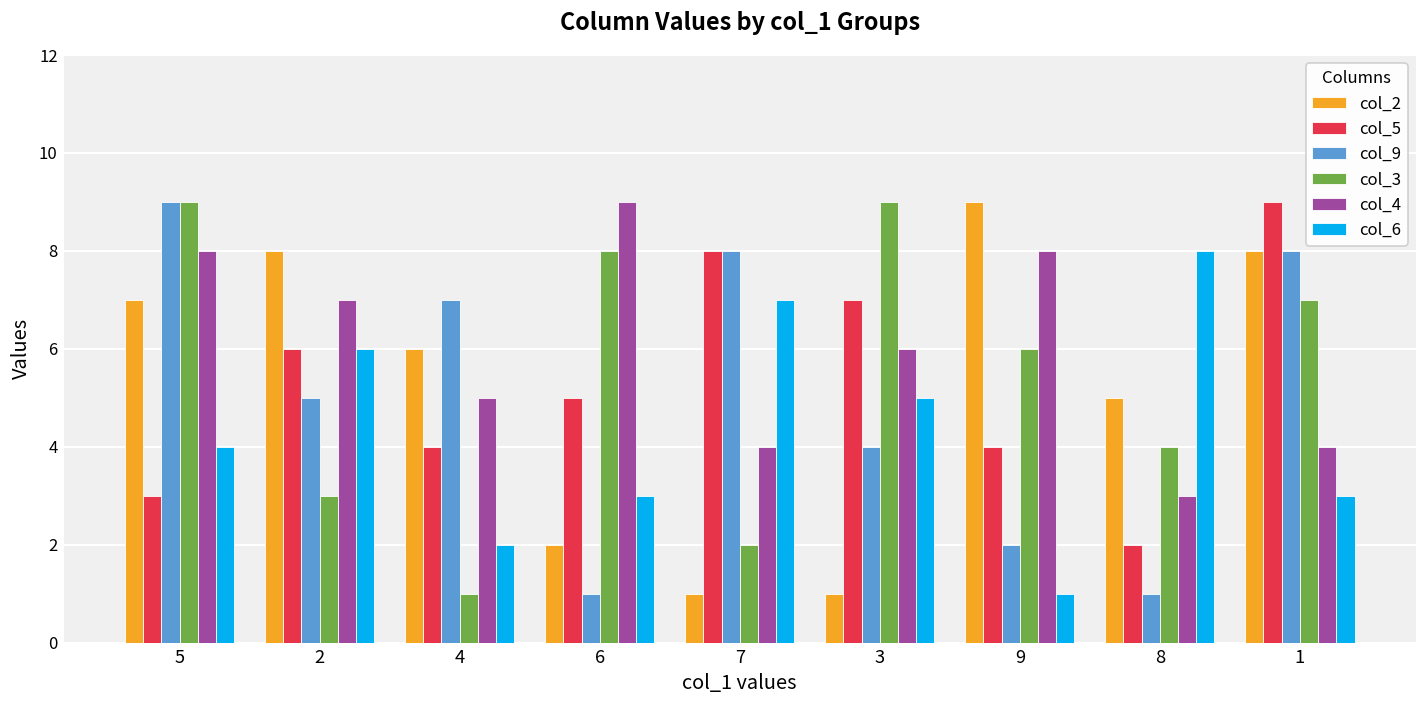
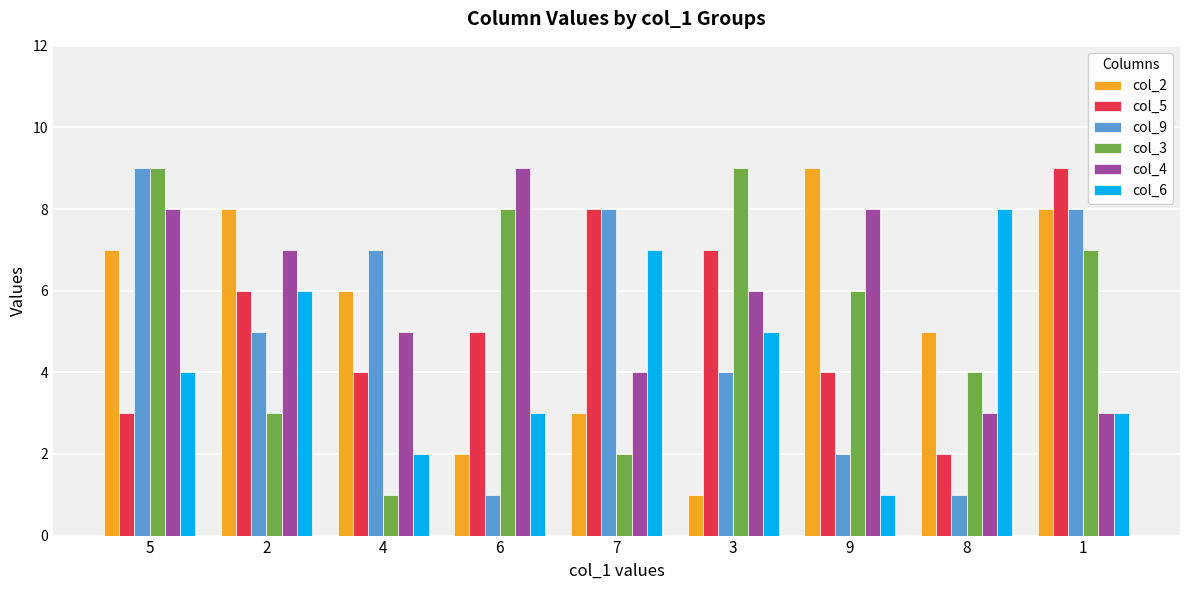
col_2, 7: 1 -> 3
col_4, 1: 4 -> 3
